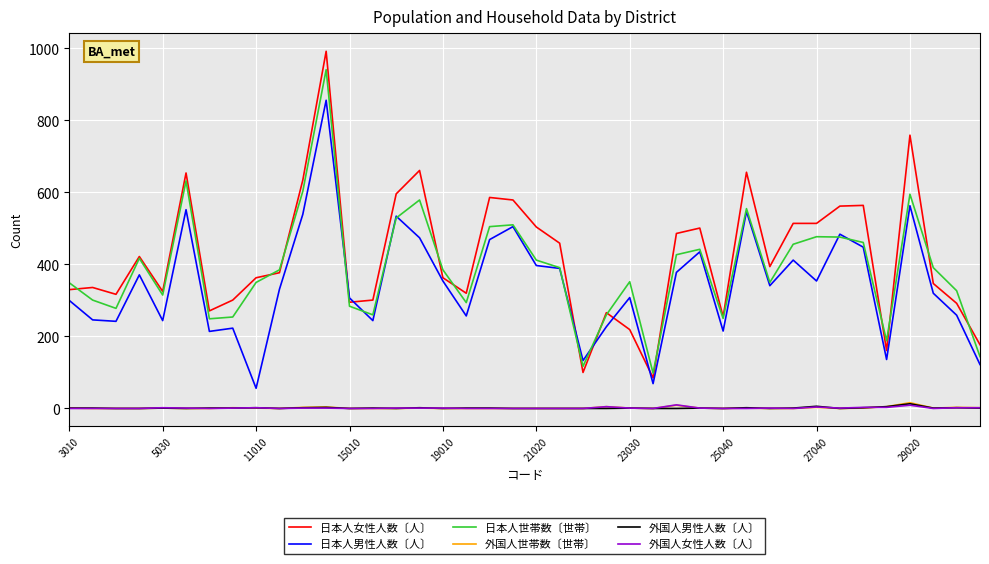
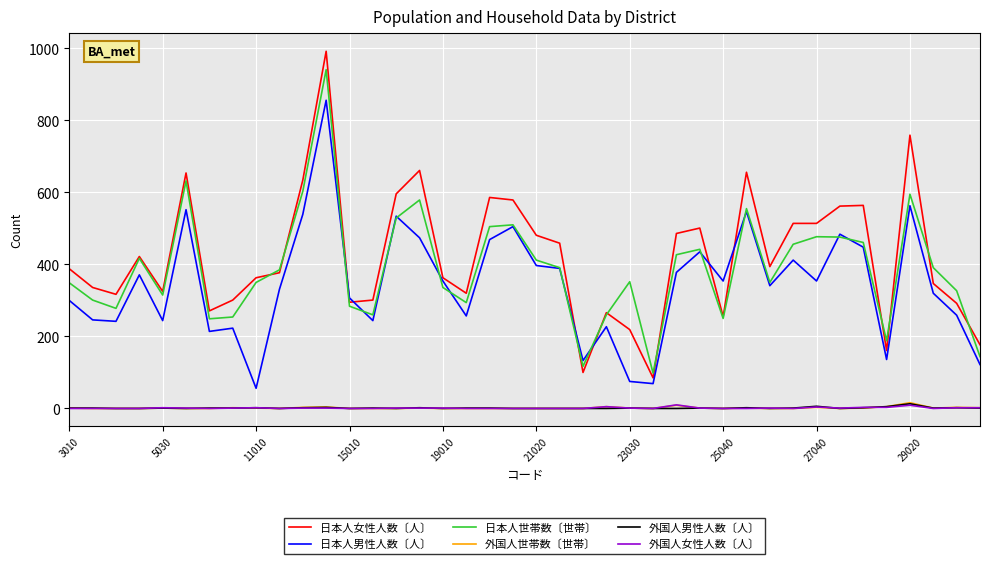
日本人女性人数〔人〕, 3010: 330 -> 390
日本人世帯数〔世帯〕, 19010: 390 -> 340
日本人女性人数〔人〕, 21020: 500 -> 480
日本人男性人数〔人〕, 23030: 310 -> 80
日本人男性人数〔人〕, 25040: 220 -> 350
